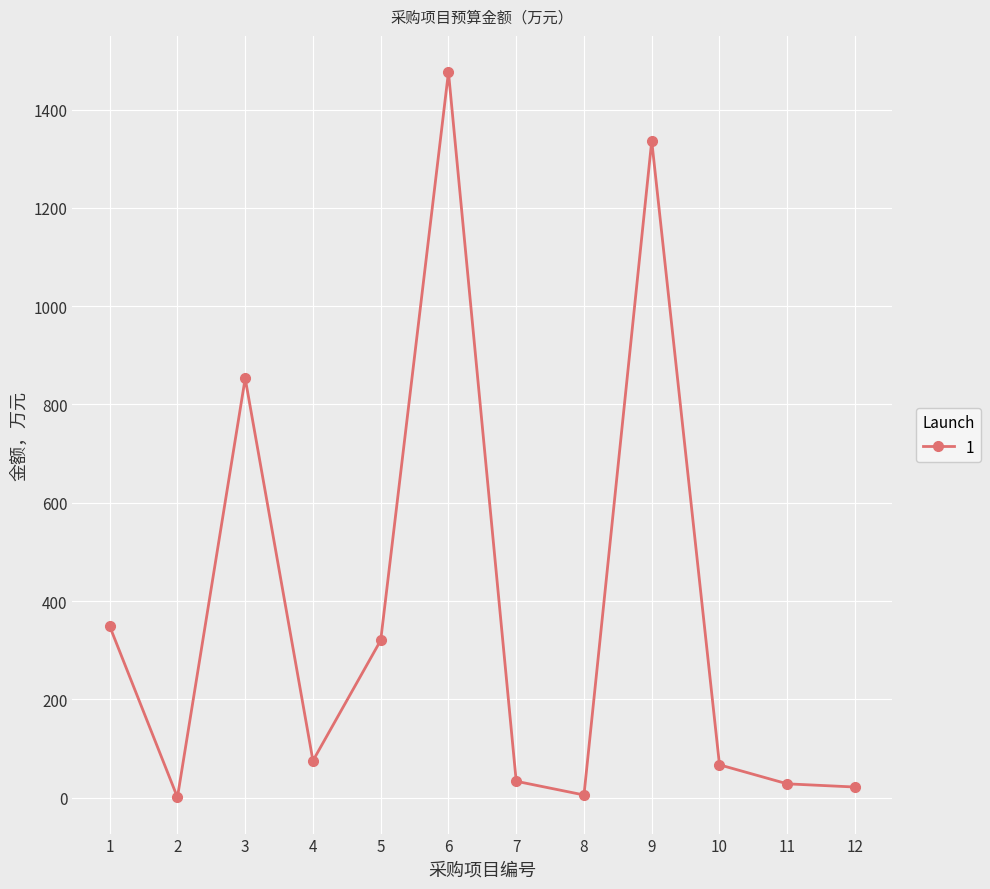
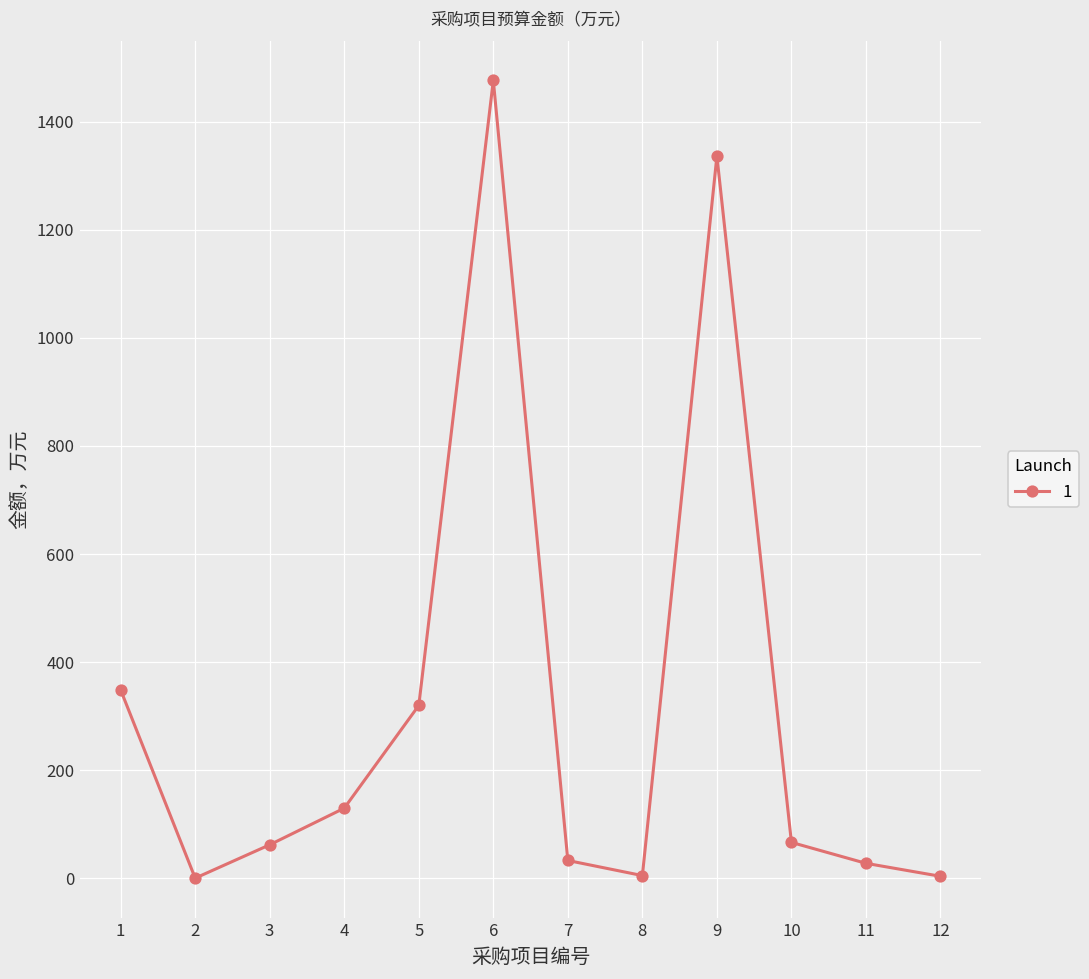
3: 850 -> 60
4: 80 -> 130
12: 20 -> 0
